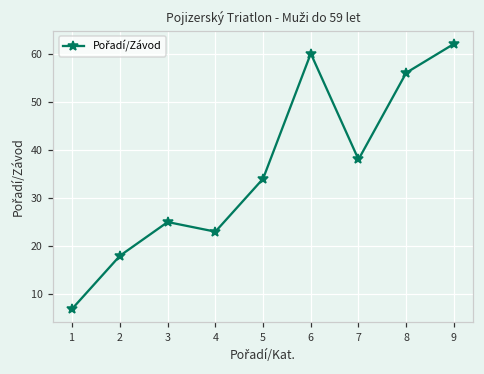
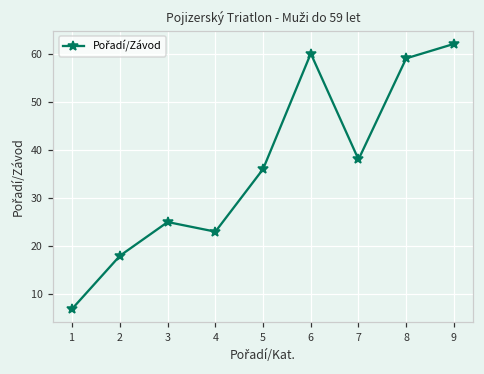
5: 34 -> 36
8: 56 -> 59
